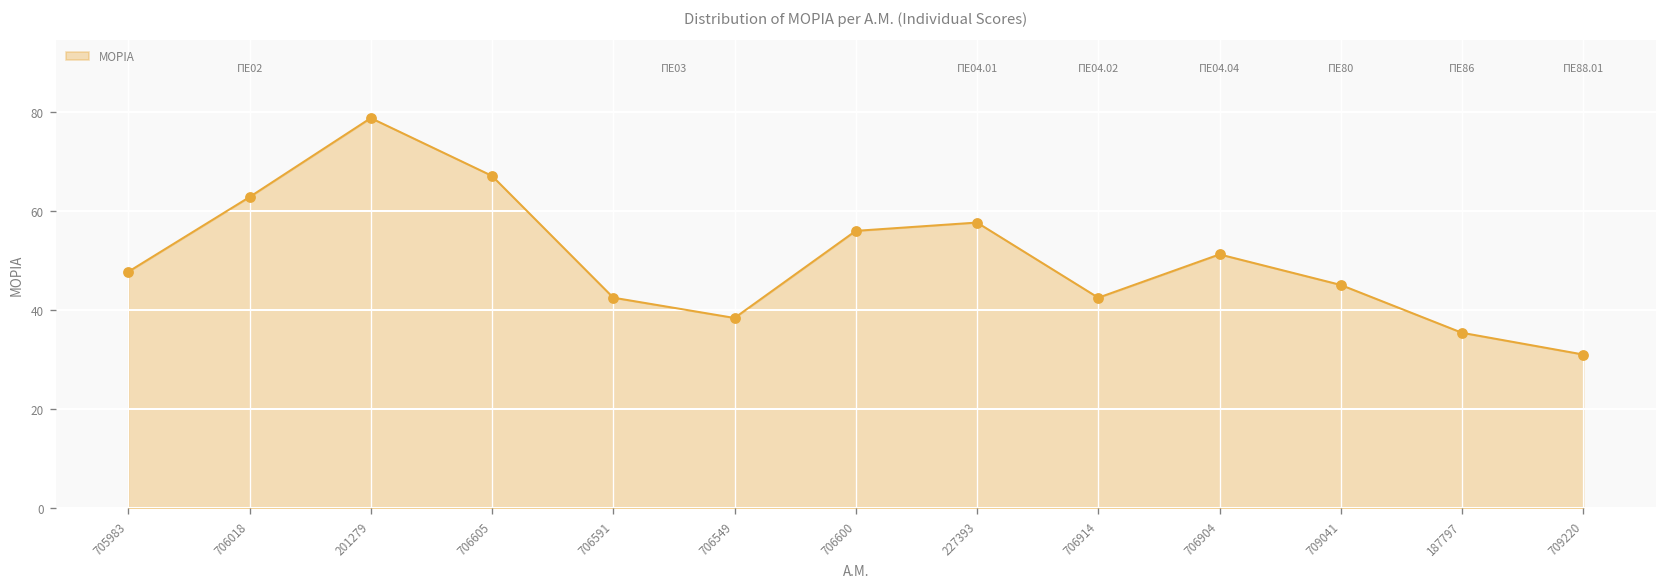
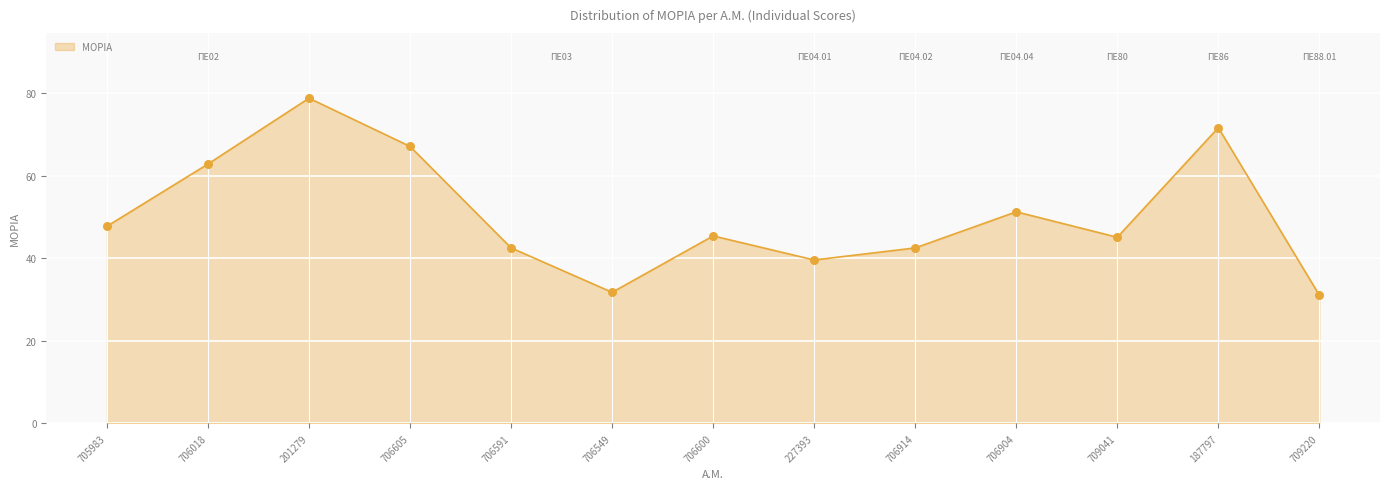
706549: 38 -> 32
706600: 56 -> 45
227393: 58 -> 40
187797: 35 -> 72
